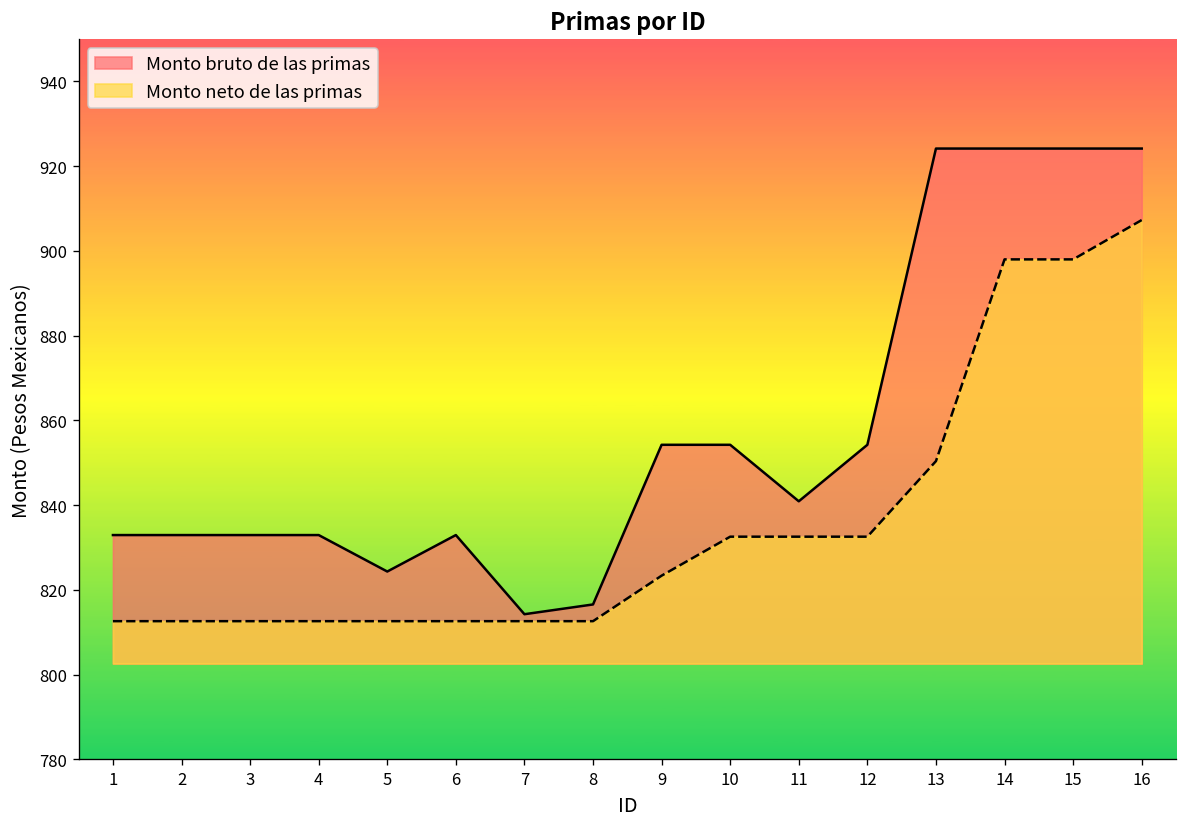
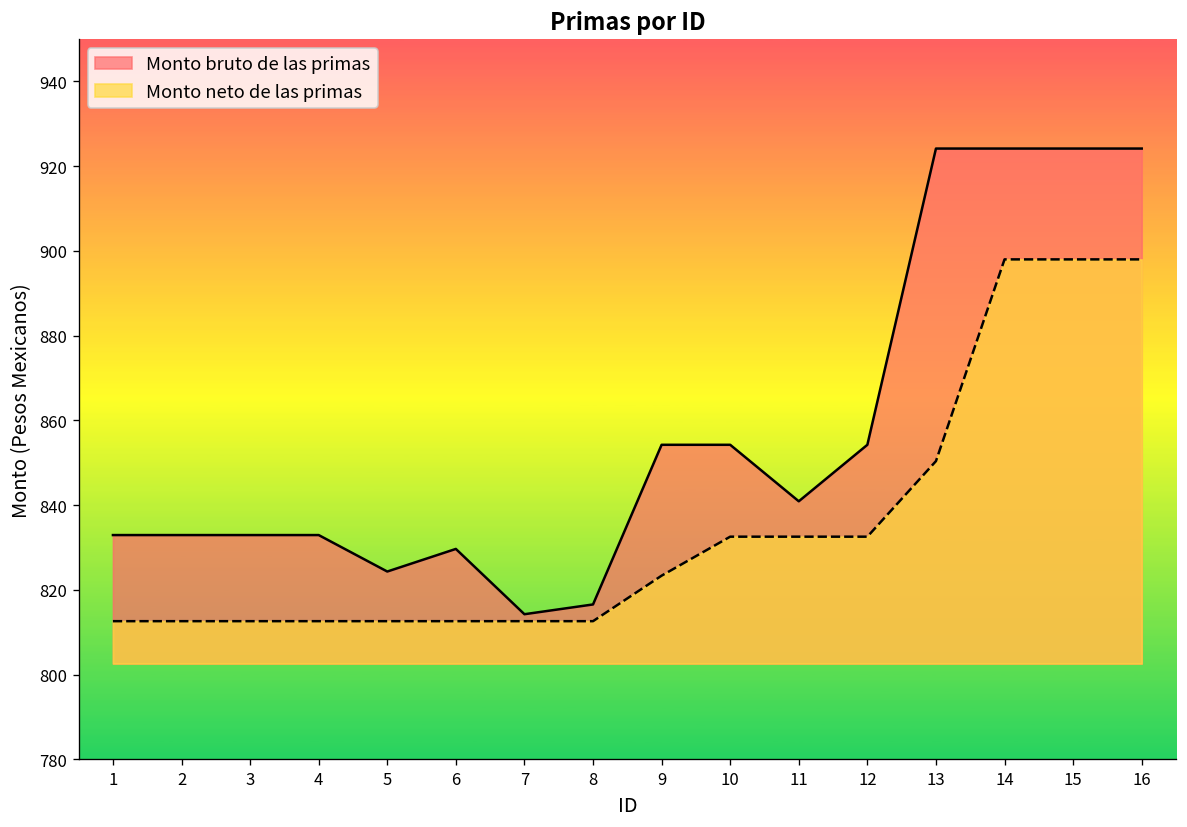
Monto bruto de las primas, 6: 833 -> 830
Monto neto de las primas, 16: 907 -> 898
